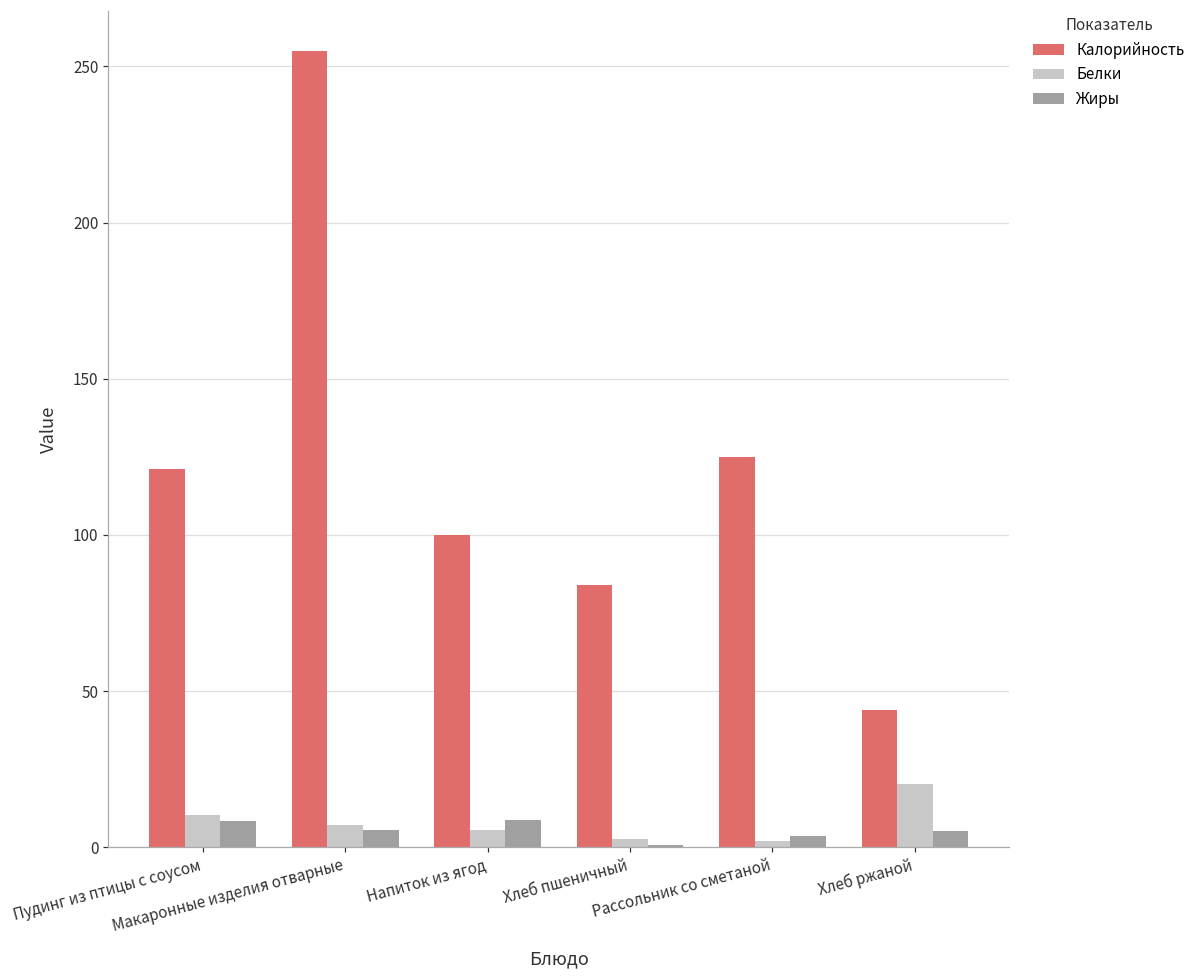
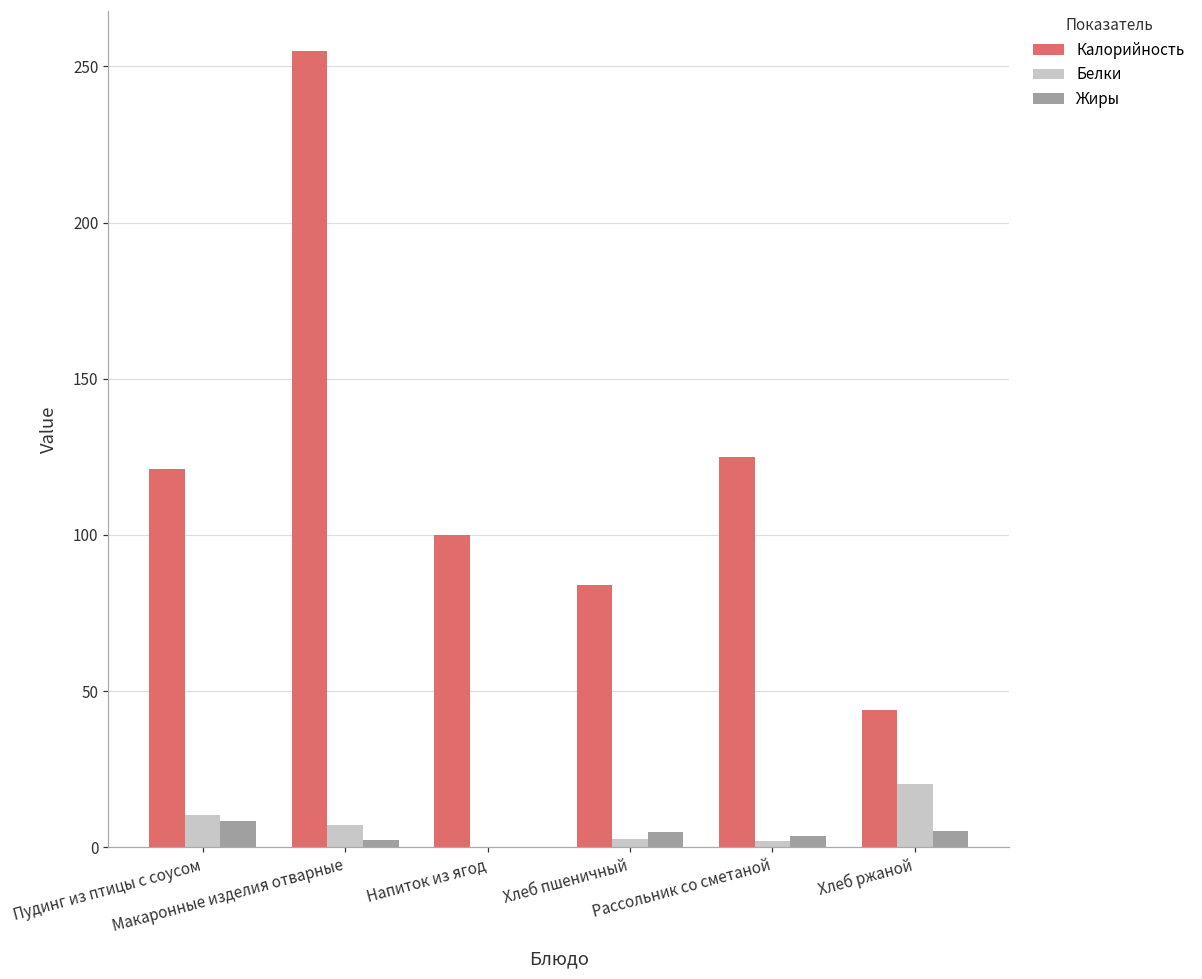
Жиры, Макаронные изделия отварные: 5 -> 2
Белки, Напиток из ягод: 6 -> 0
Жиры, Напиток из ягод: 9 -> 0
Жиры, Хлеб пшеничный: 1 -> 5
